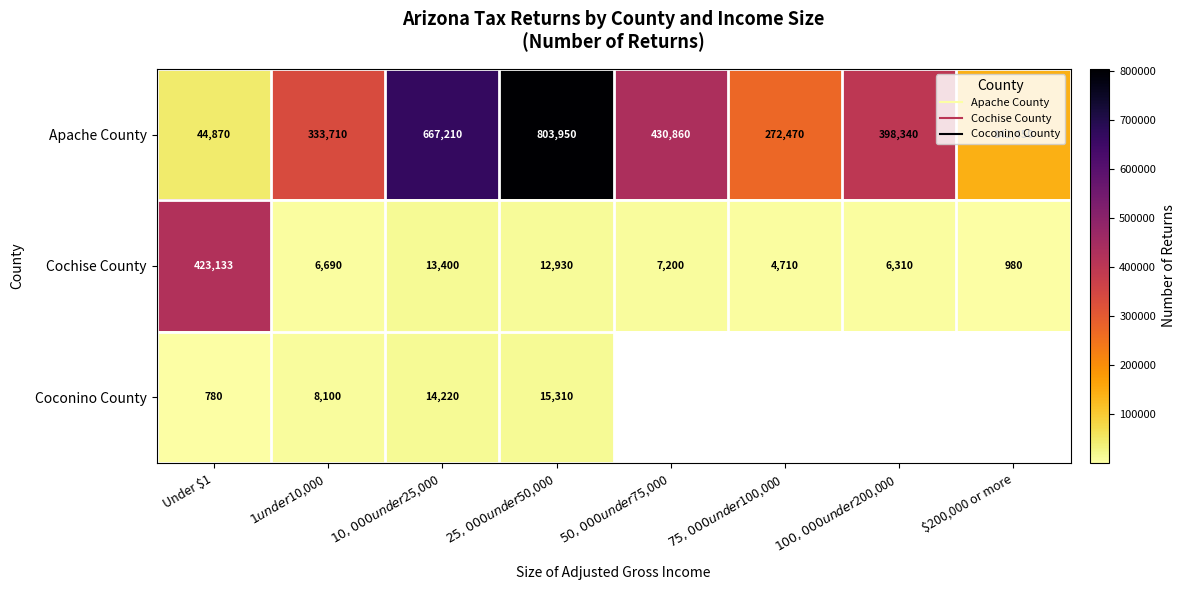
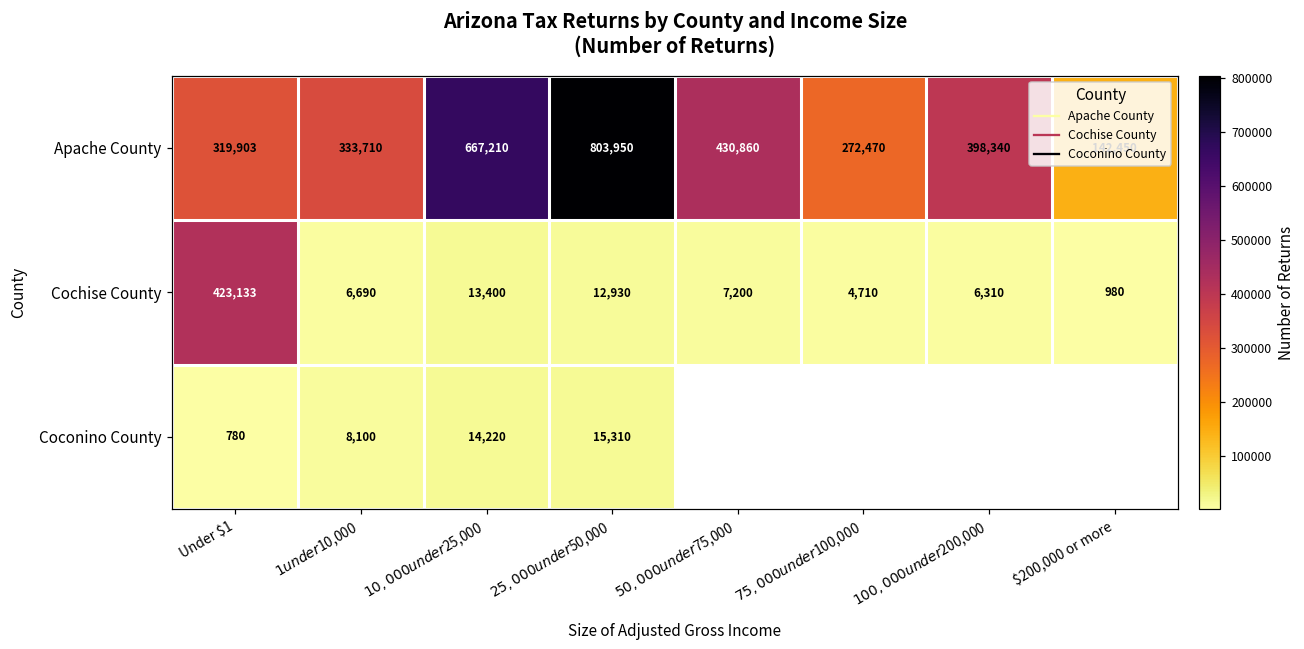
Apache County, Under $1: 44,870 -> 319,903
